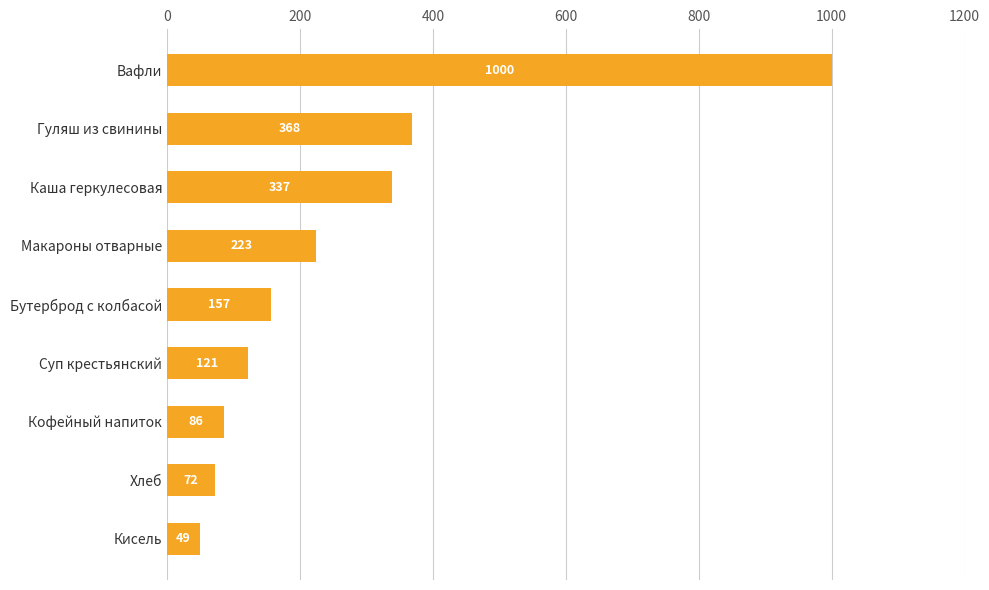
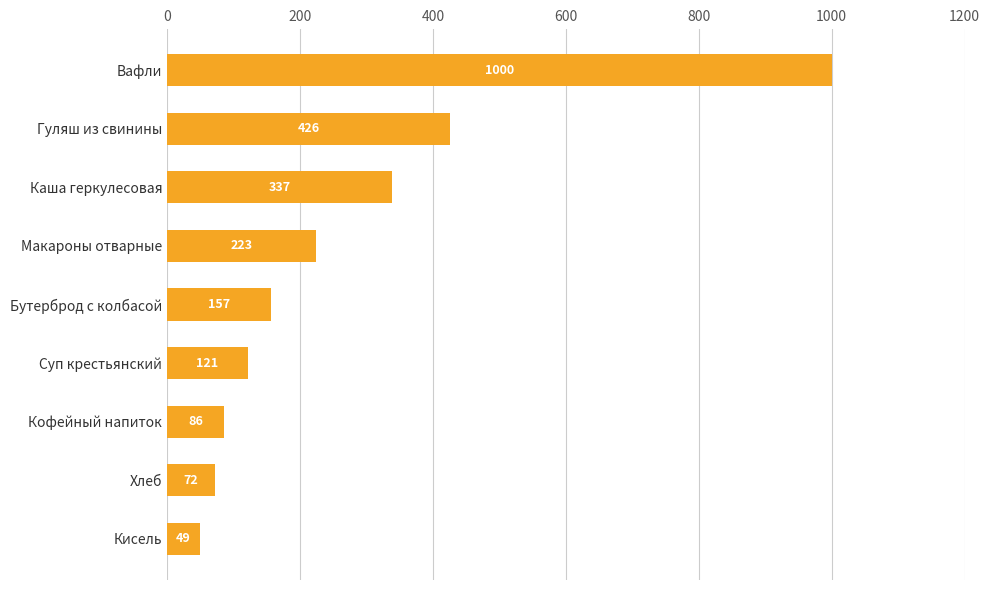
Гуляш из свинины: 368 -> 426
